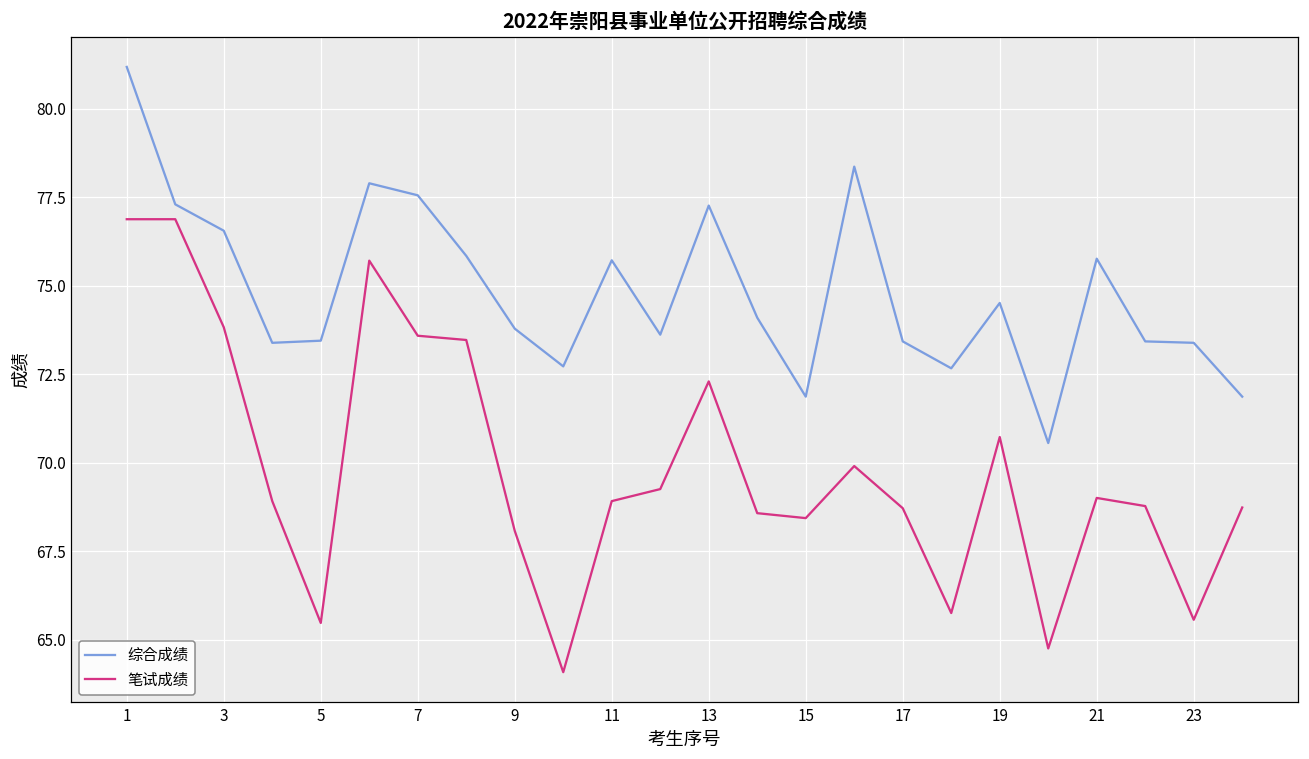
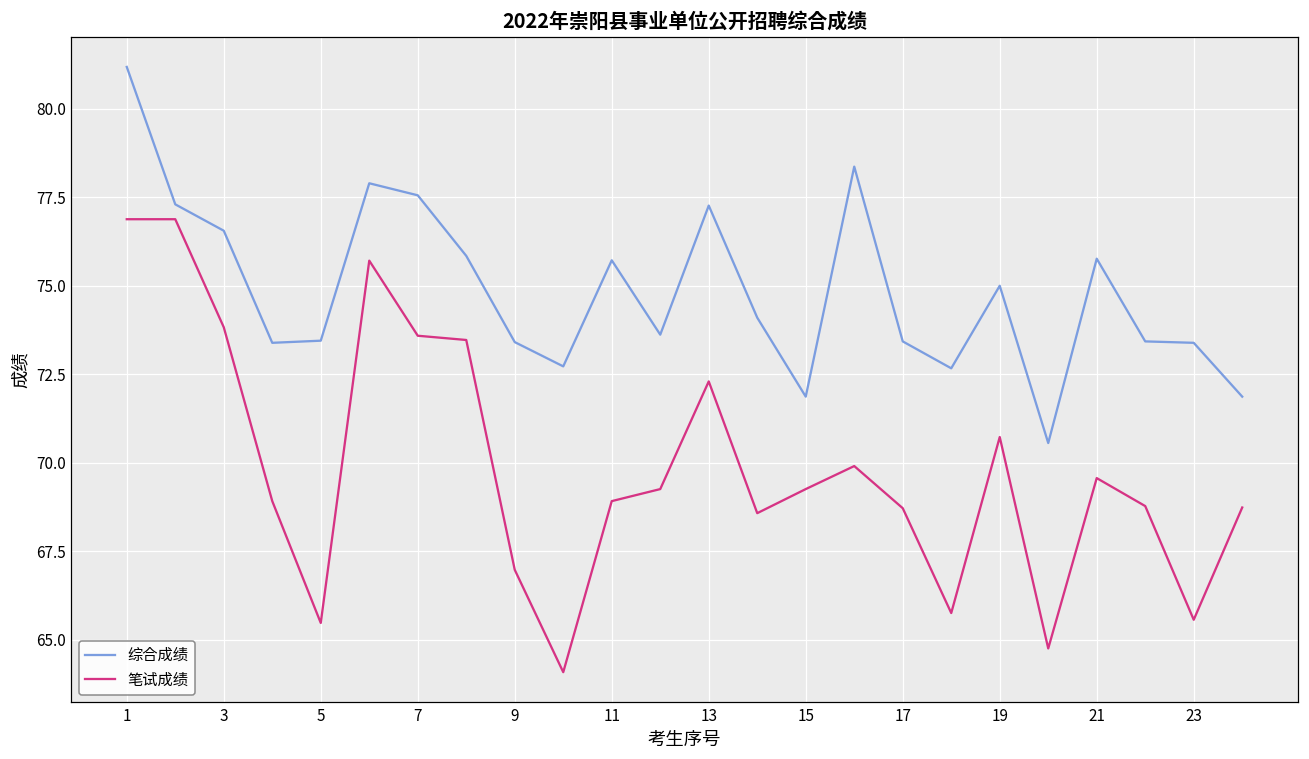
综合成绩, 9: 73.8 -> 73.4
笔试成绩, 9: 68.1 -> 67.0
笔试成绩, 15: 68.4 -> 69.3
综合成绩, 19: 74.5 -> 75.0
笔试成绩, 21: 69.0 -> 69.6
